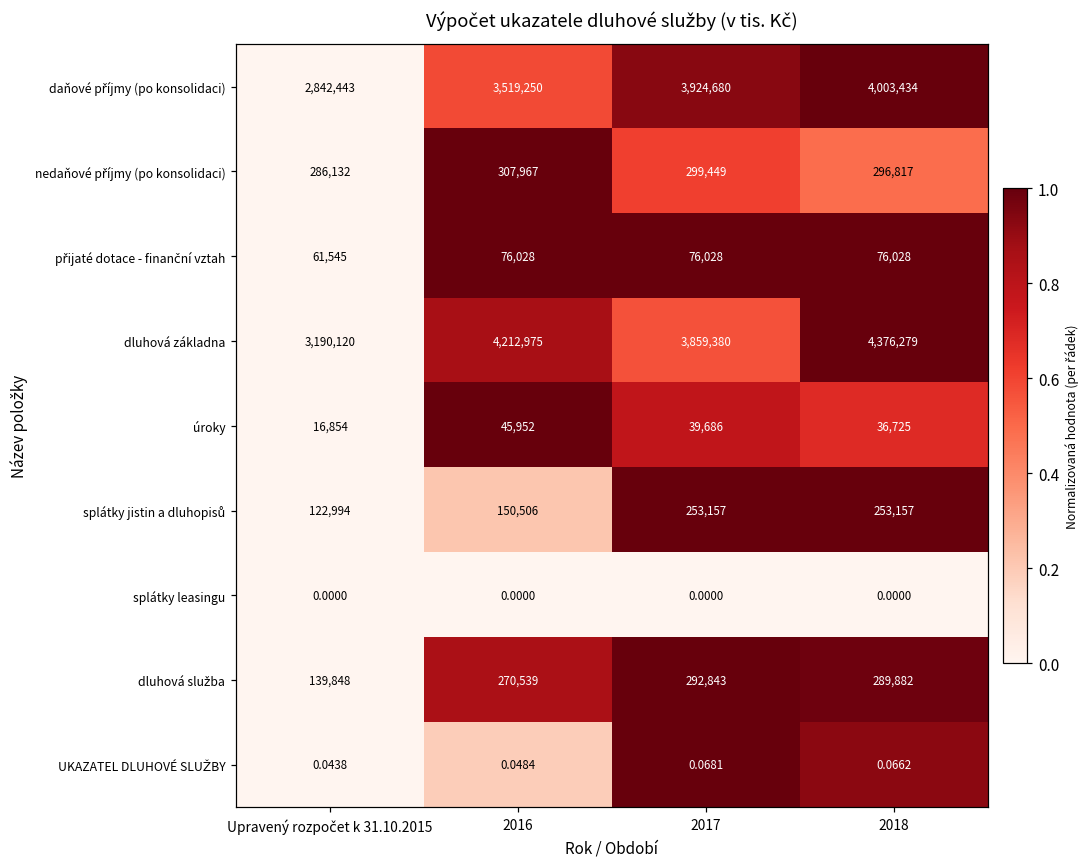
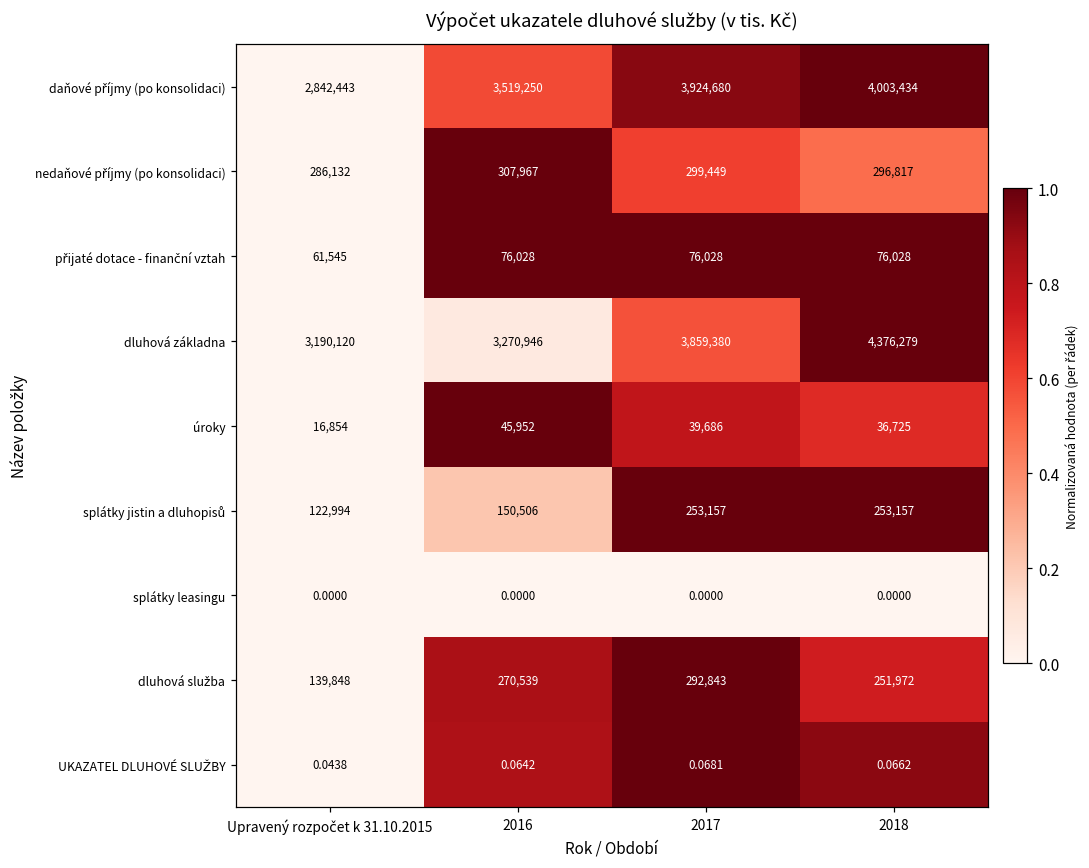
dluhová základna, 2016: 4,212,975 -> 3,270,946
dluhová služba, 2018: 289,882 -> 251,972
UKAZATEL DLUHOVÉ SLUŽBY, 2016: 0.0484 -> 0.0642
